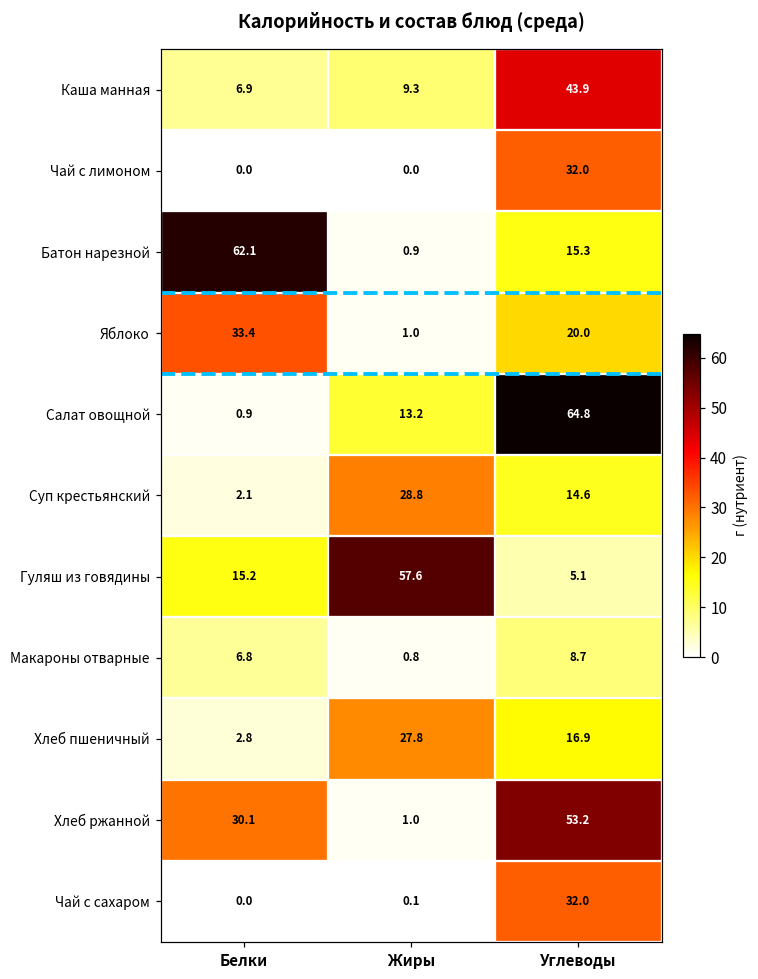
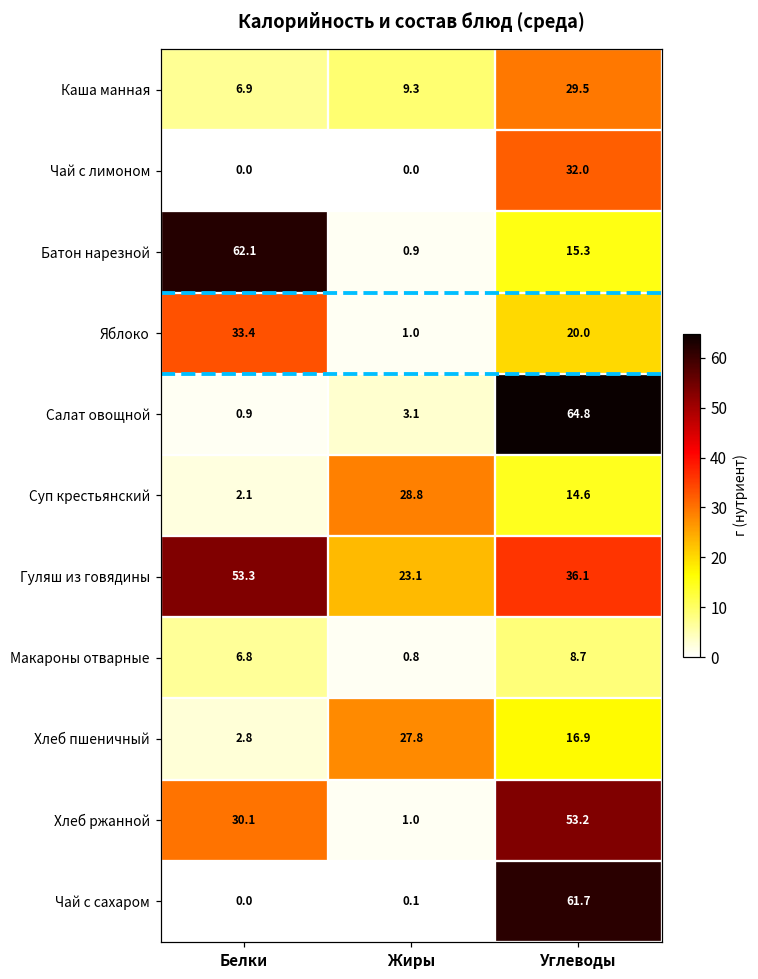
Каша манная, Углеводы: 43.9 -> 29.5
Салат овощной, Жиры: 13.2 -> 3.1
Гуляш из говядины, Белки: 15.2 -> 53.3
Гуляш из говядины, Жиры: 57.6 -> 23.1
Гуляш из говядины, Углеводы: 5.1 -> 36.1
Чай с сахаром, Углеводы: 32.0 -> 61.7
